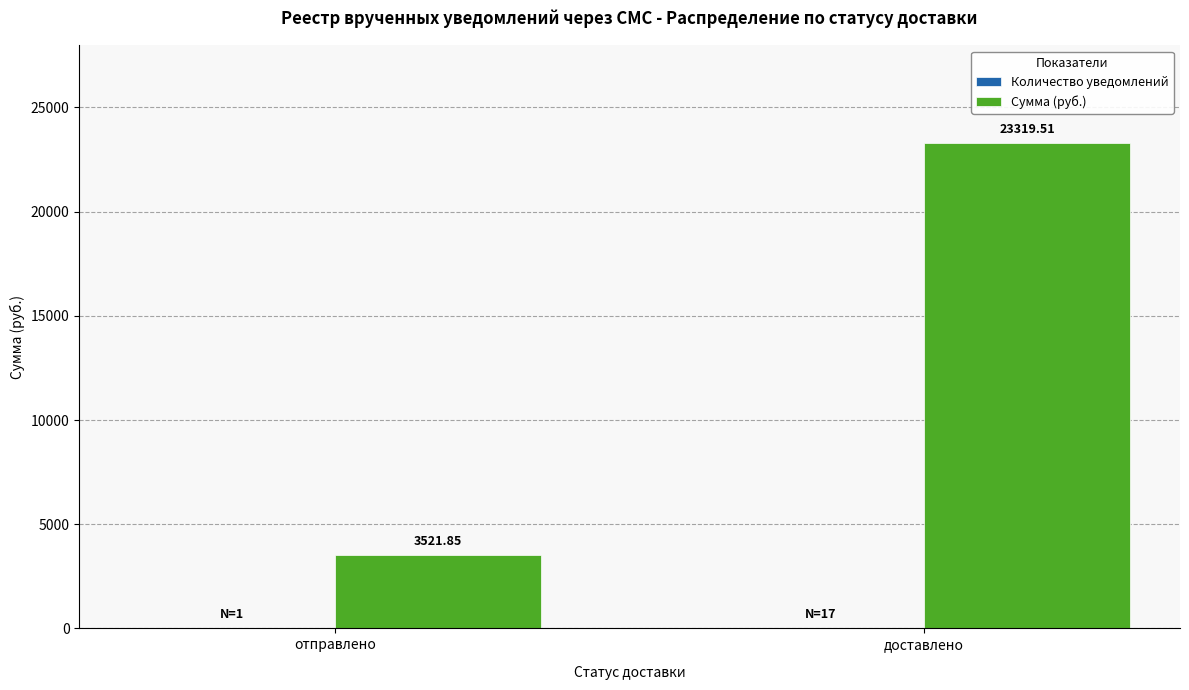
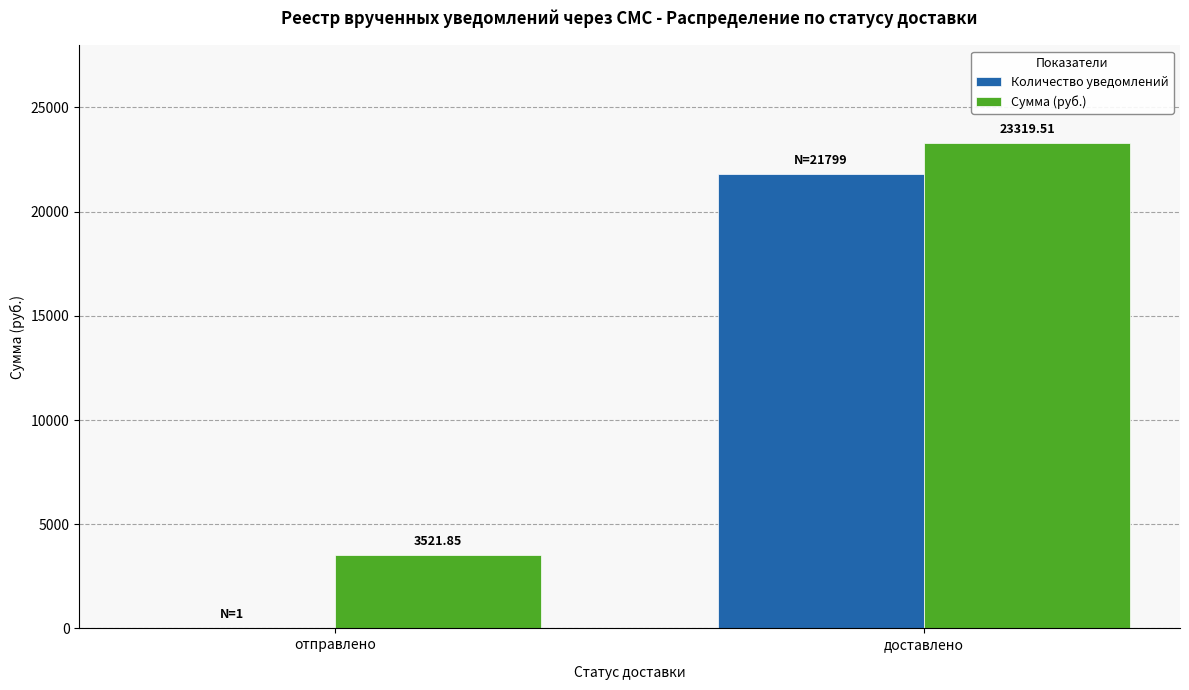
Количество уведомлений, доставлено: 17 -> 21799
